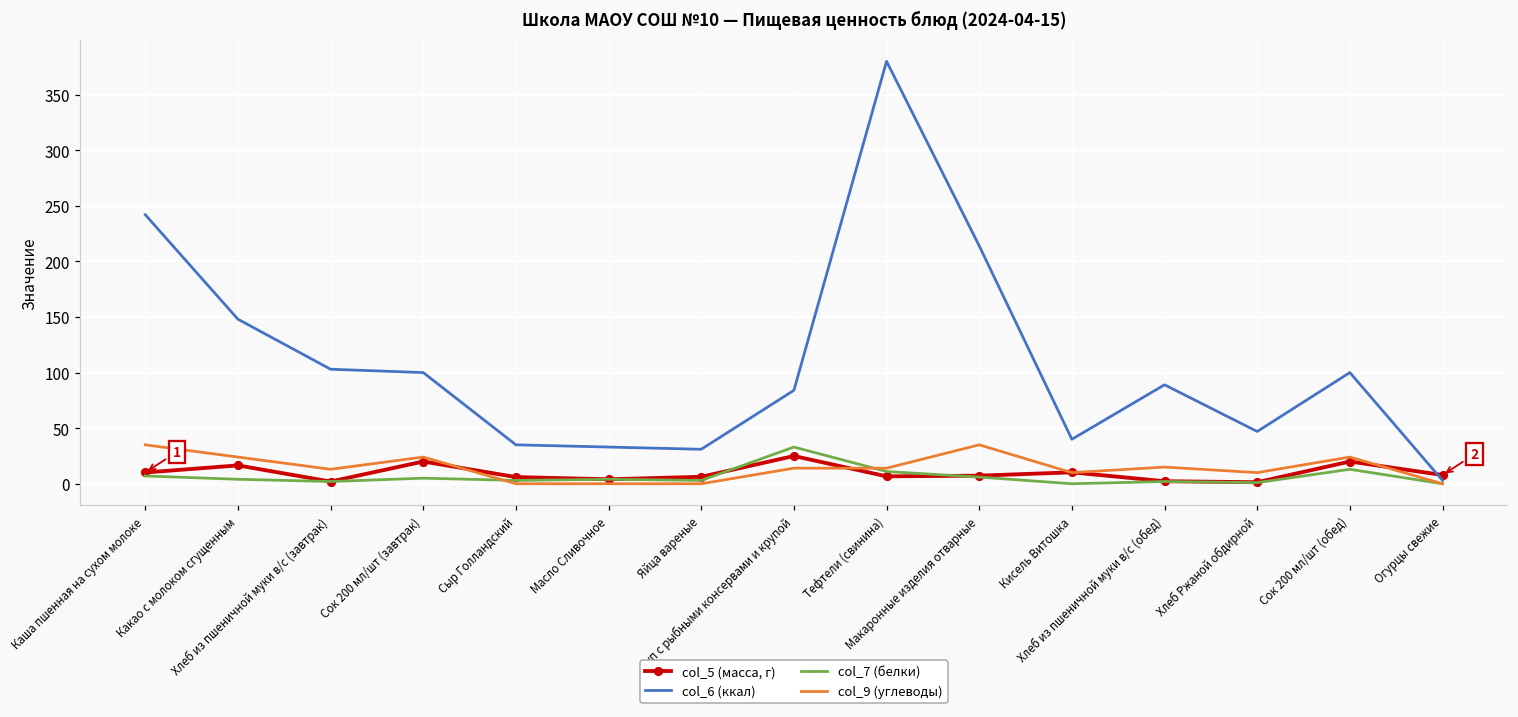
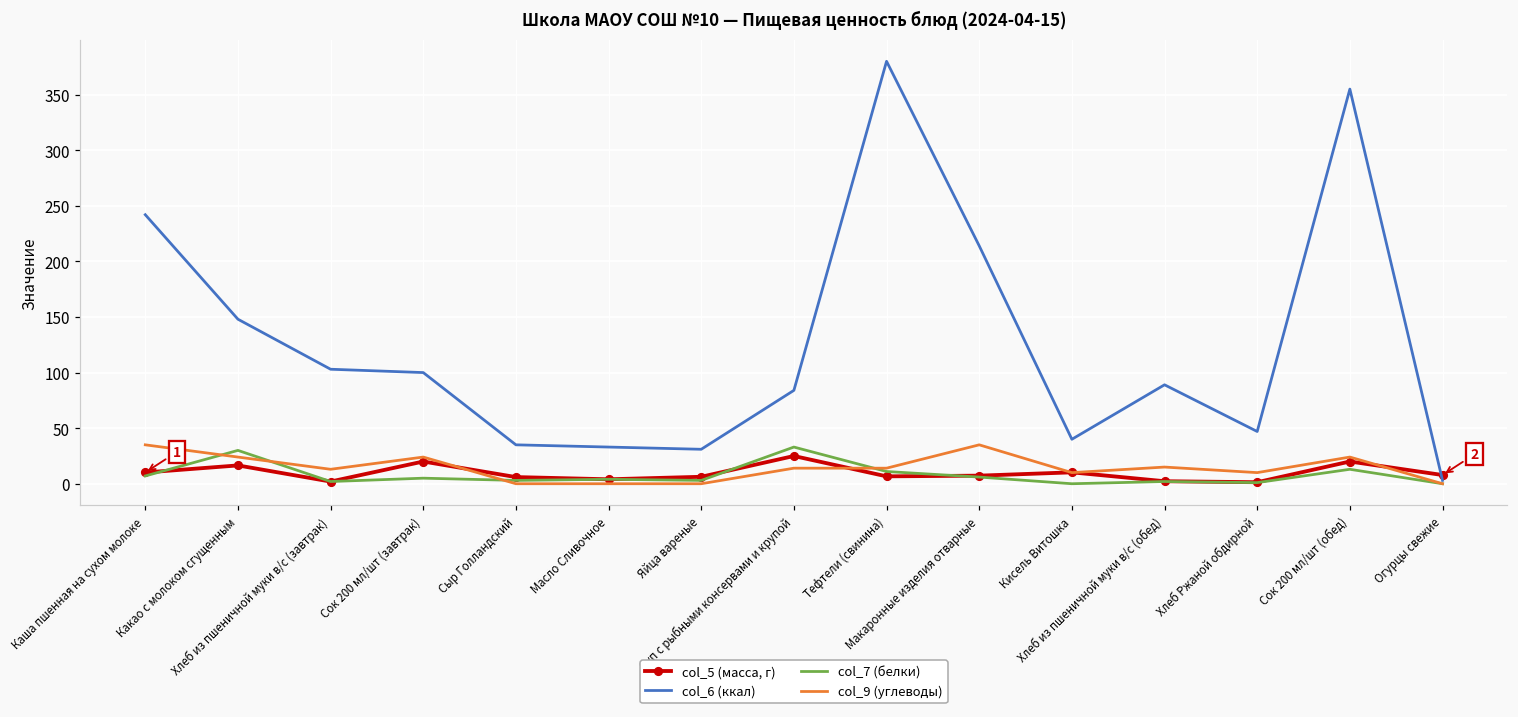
col_7 (белки), Какао с молоком сгущенным: 4 -> 30
col_6 (ккал), Сок 200 мл/шт (обед): 100 -> 355
